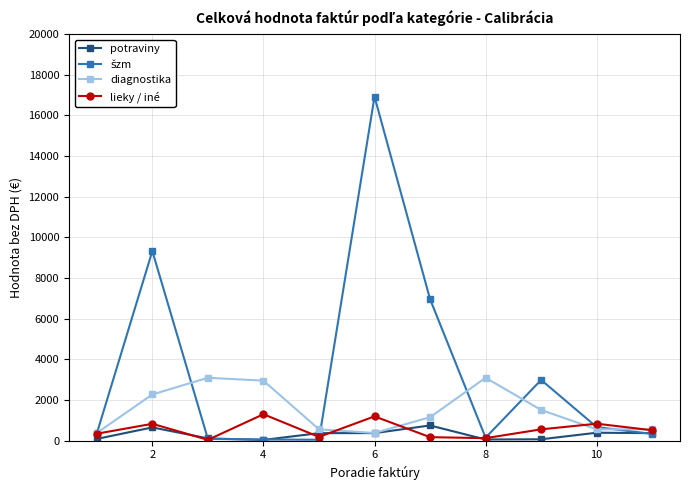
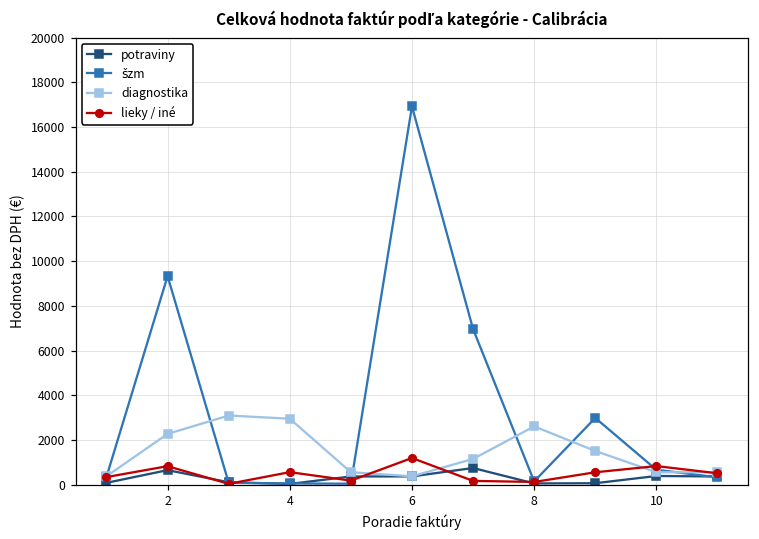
lieky / iné, 4: 1300 -> 600
diagnostika, 8: 3100 -> 2600
